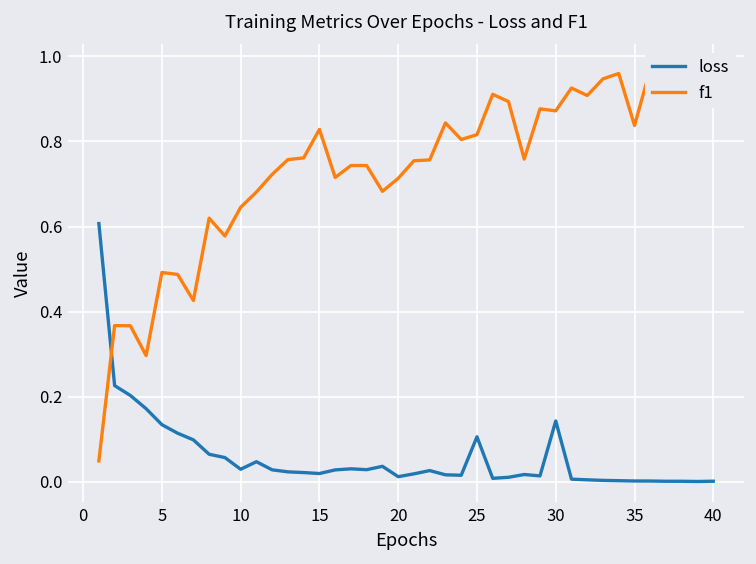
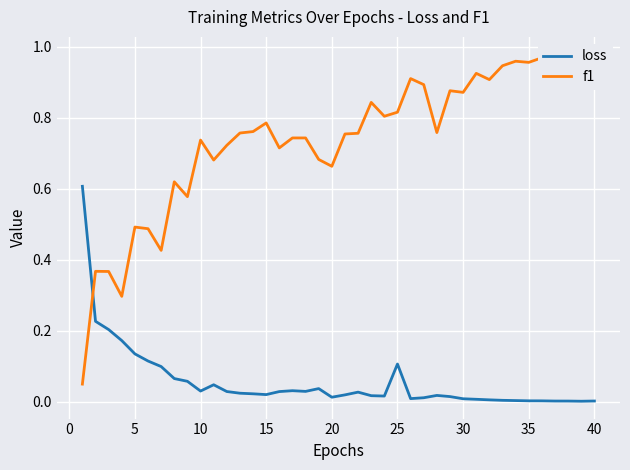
f1, 10: 0.65 -> 0.74
f1, 15: 0.83 -> 0.79
f1, 20: 0.71 -> 0.66
loss, 30: 0.14 -> 0.01
f1, 35: 0.84 -> 0.96
